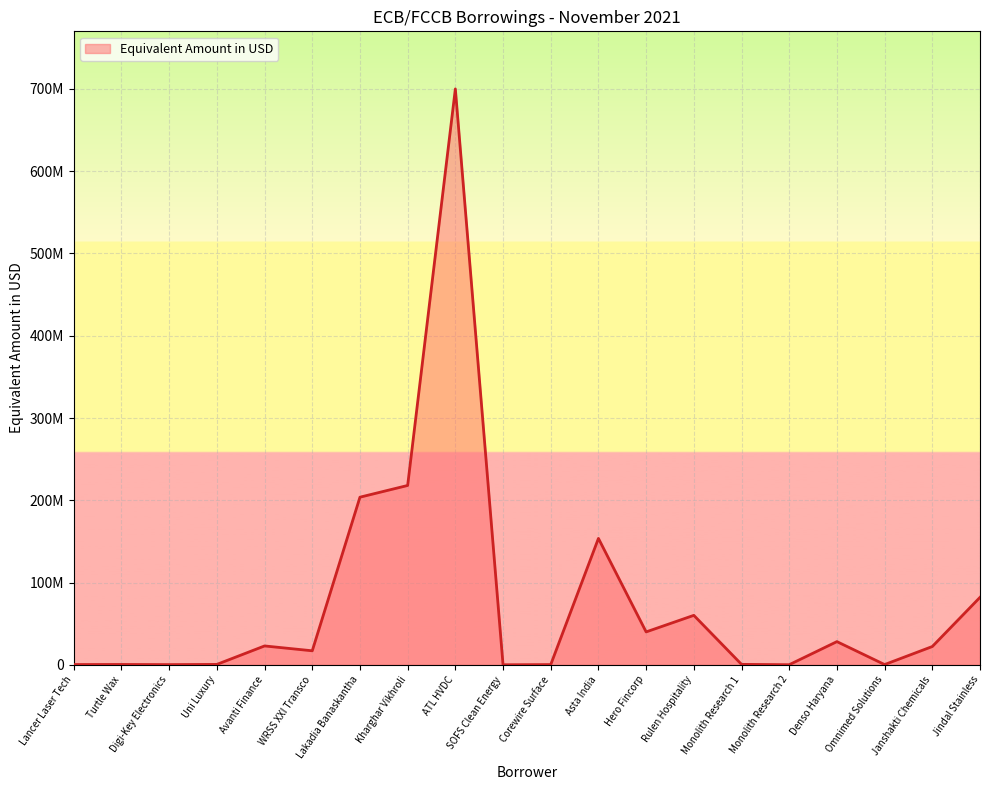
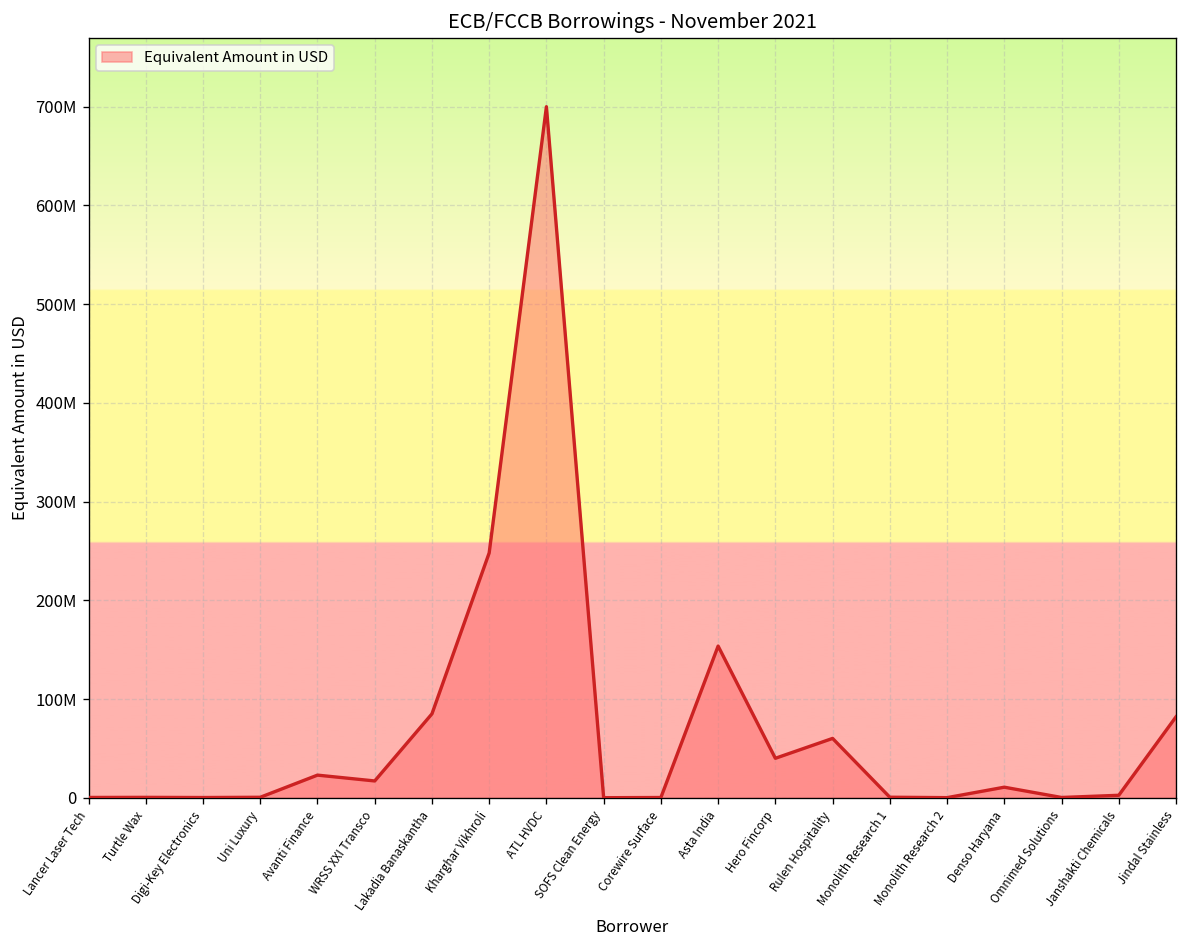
Lakadia Banaskantha: 200000000 -> 90000000
Kharghar Vikhroli: 220000000 -> 250000000
Denso Haryana: 30000000 -> 10000000
Janshakti Chemicals: 20000000 -> 0
